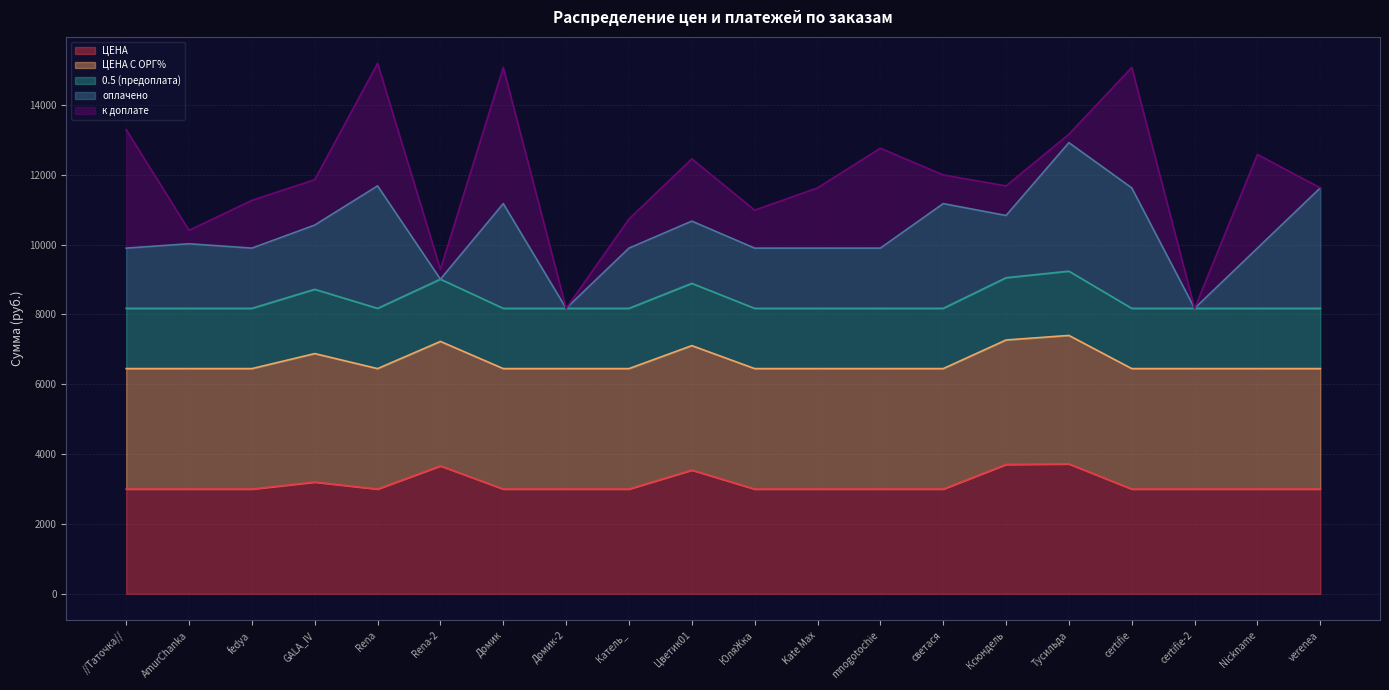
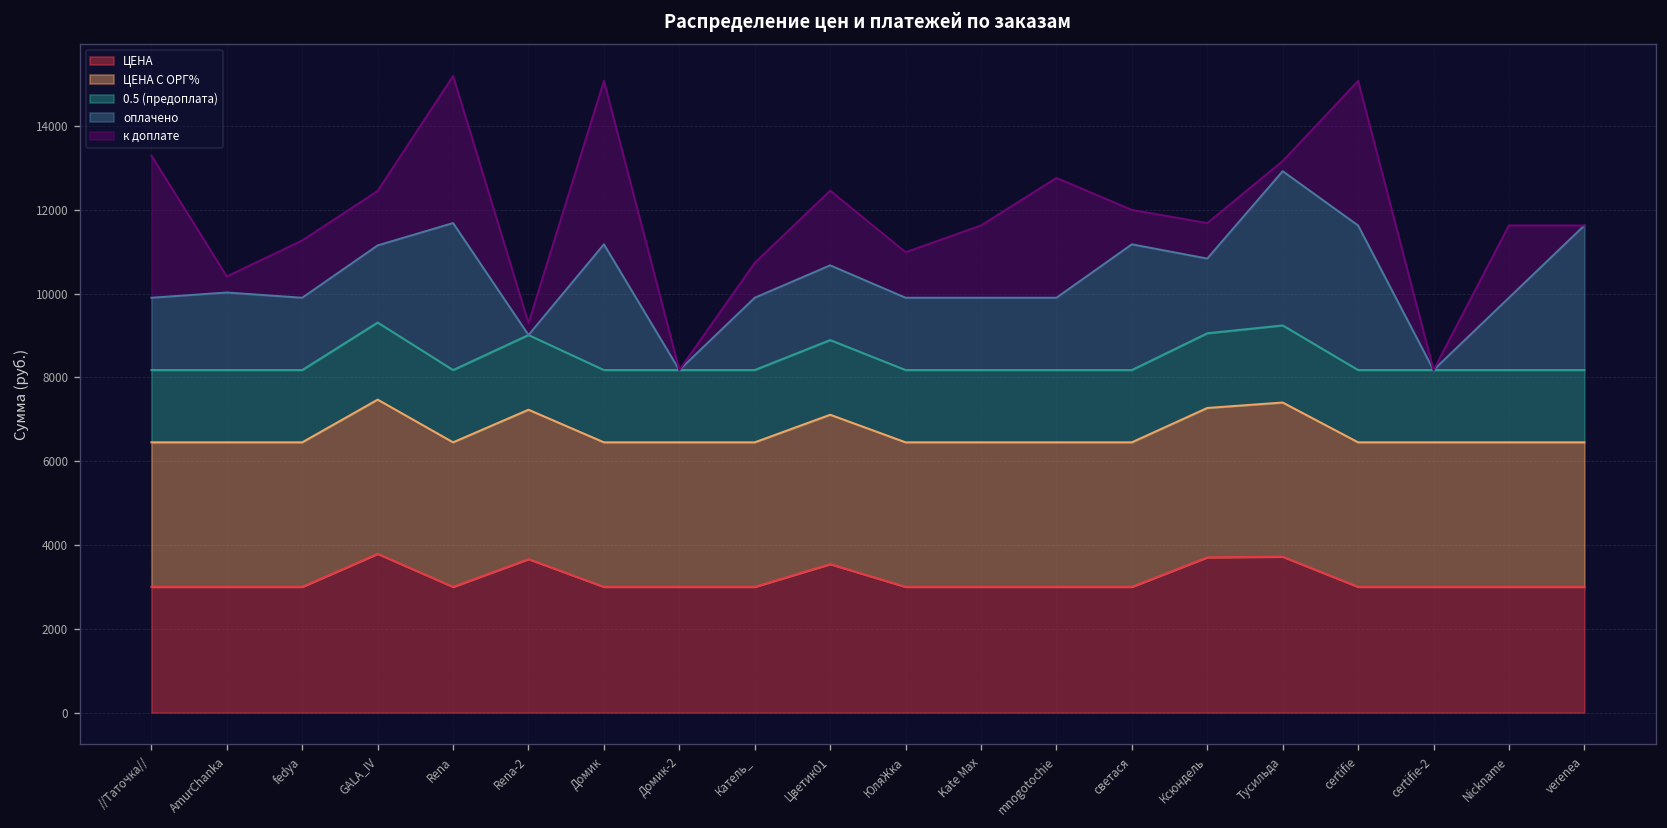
ЦЕНА, GALA_IV: 3200 -> 3800
к доплате, Nickname: 2700 -> 1700
